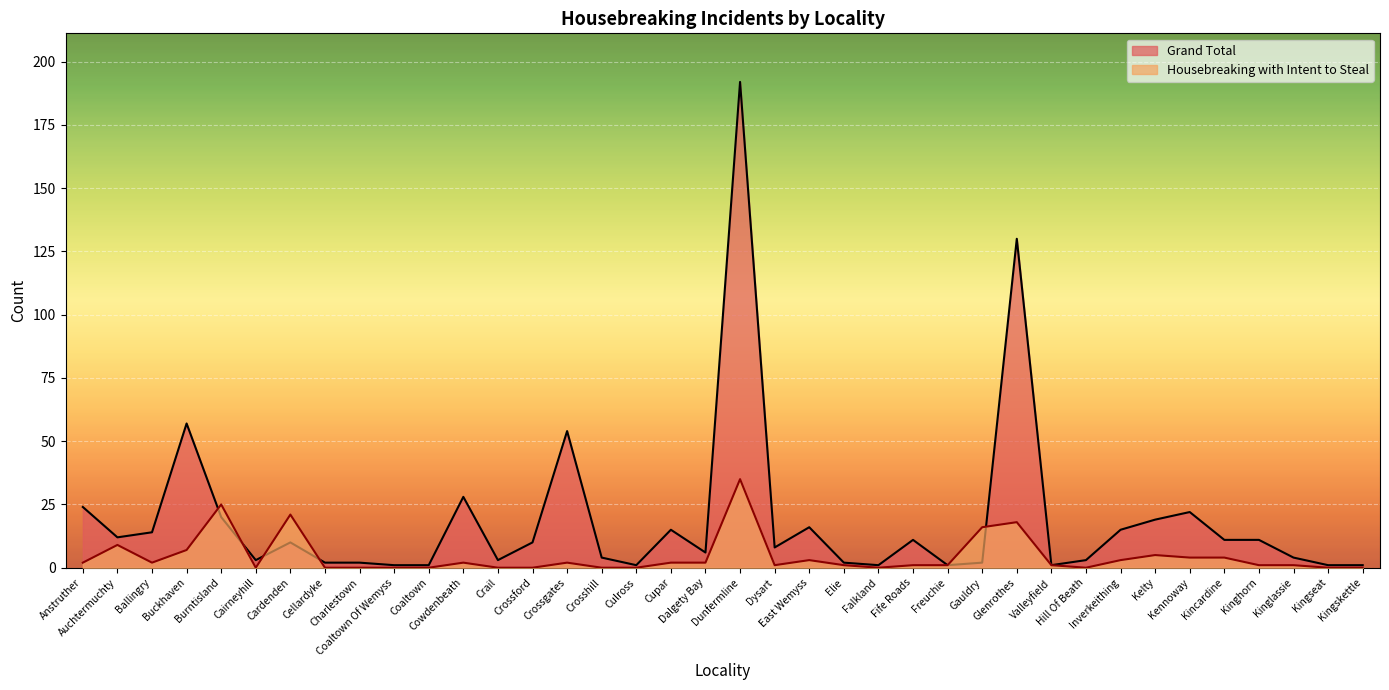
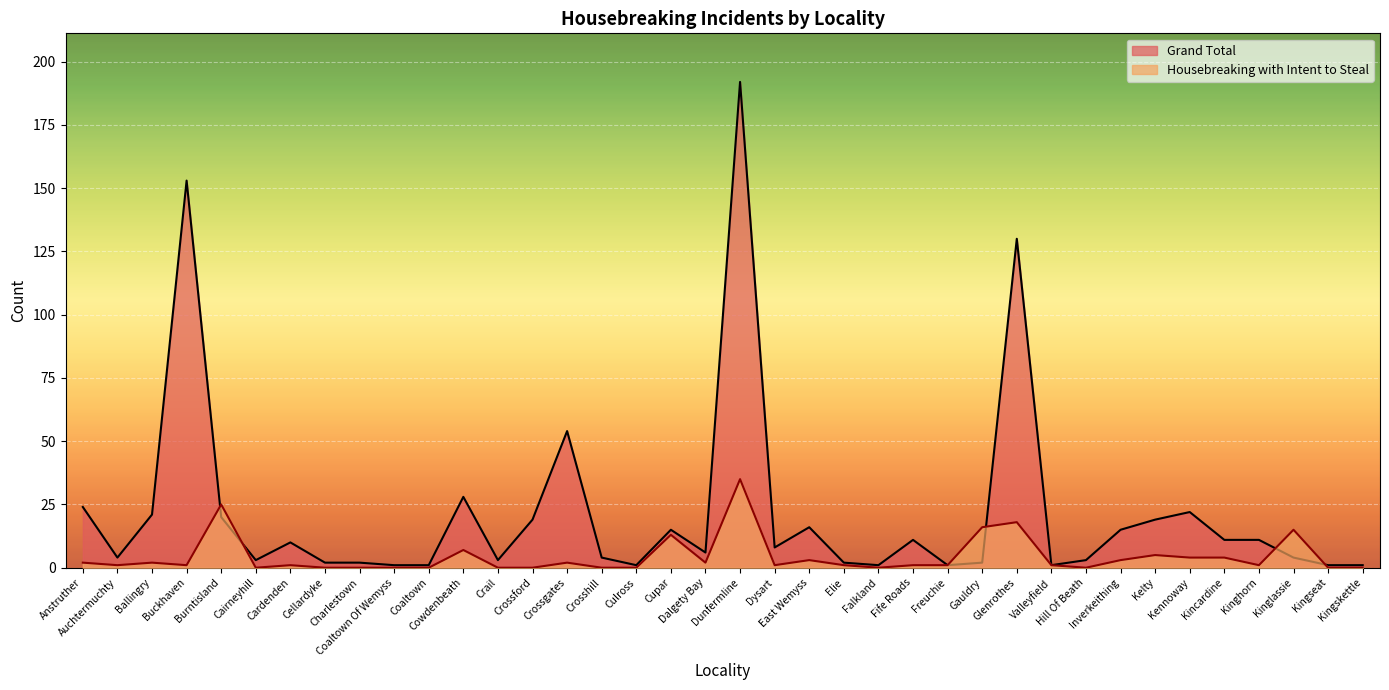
Grand Total, Auchtermuchty: 12 -> 4
Housebreaking with Intent to Steal, Auchtermuchty: 9 -> 1
Grand Total, Ballingry: 14 -> 21
Grand Total, Buckhaven: 57 -> 153
Housebreaking with Intent to Steal, Buckhaven: 7 -> 1
Housebreaking with Intent to Steal, Cardenden: 21 -> 1
Housebreaking with Intent to Steal, Cowdenbeath: 2 -> 7
Grand Total, Crossford: 10 -> 19
Housebreaking with Intent to Steal, Cupar: 2 -> 13
Housebreaking with Intent to Steal, Kinglassie: 1 -> 15
